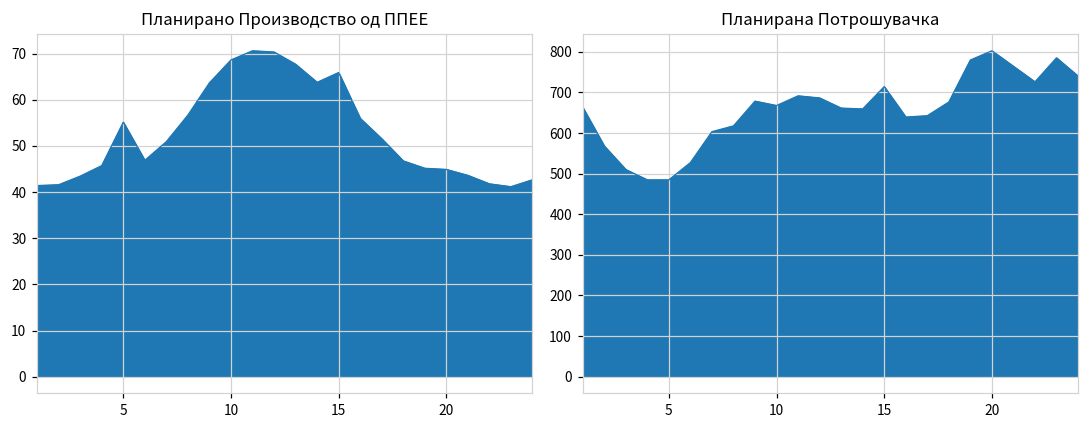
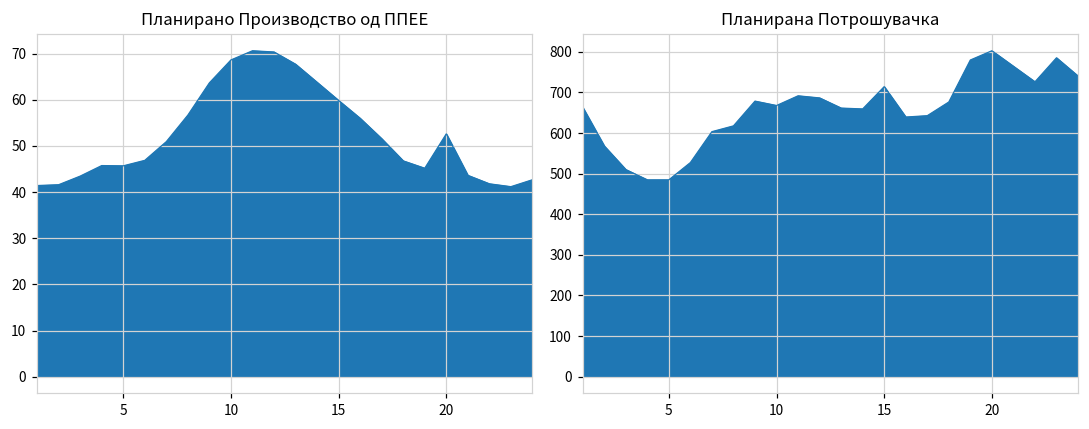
Планирано Производство од ППЕЕ, 5: 55 -> 46
Планирано Производство од ППЕЕ, 15: 66 -> 60
Планирано Производство од ППЕЕ, 20: 45 -> 53
